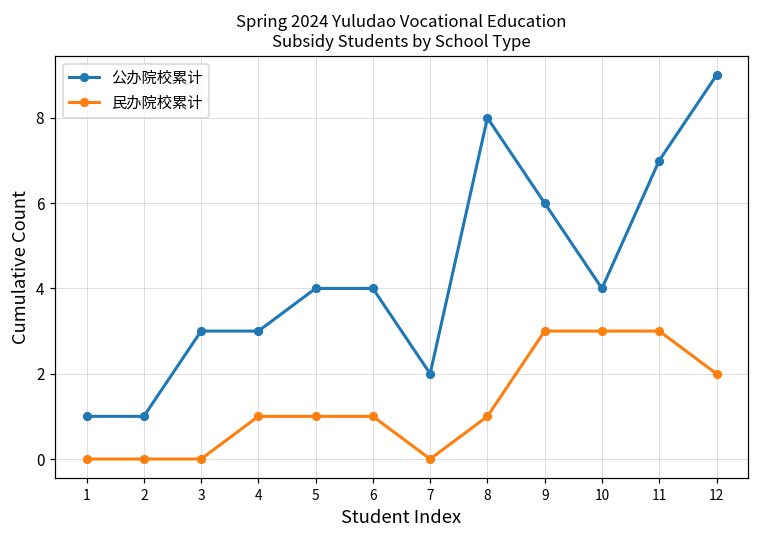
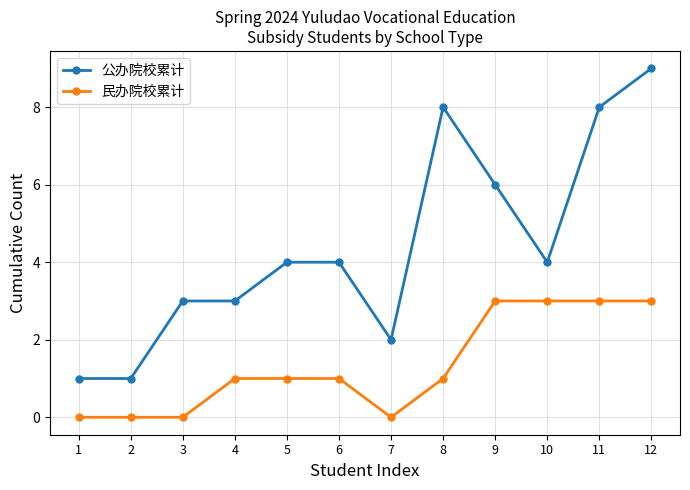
公办院校累计, 11: 7 -> 8
民办院校累计, 12: 2 -> 3
